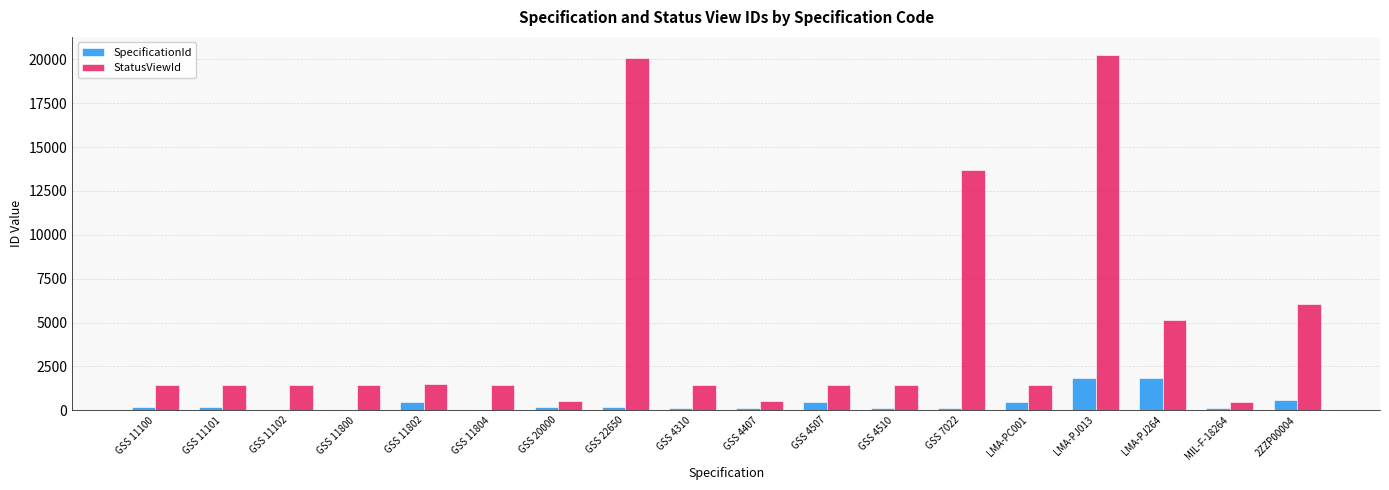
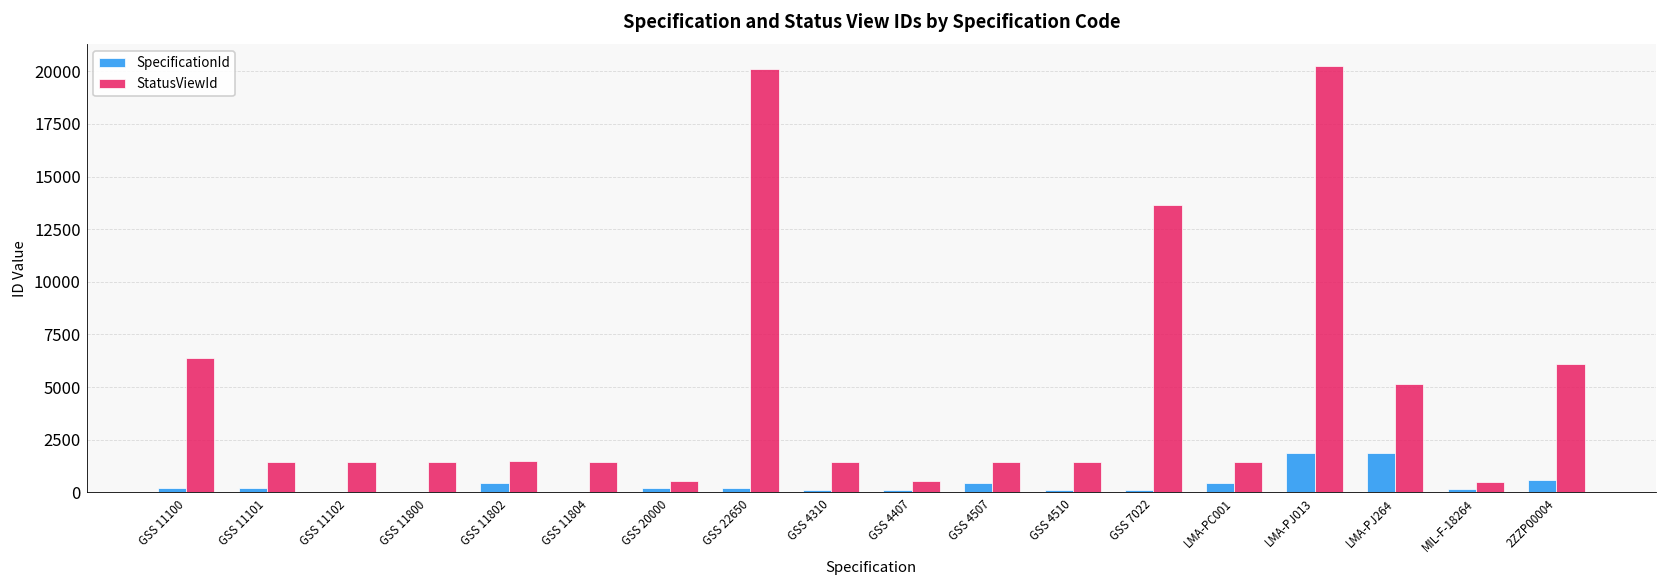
StatusViewId, GSS 11100: 1500 -> 6400
